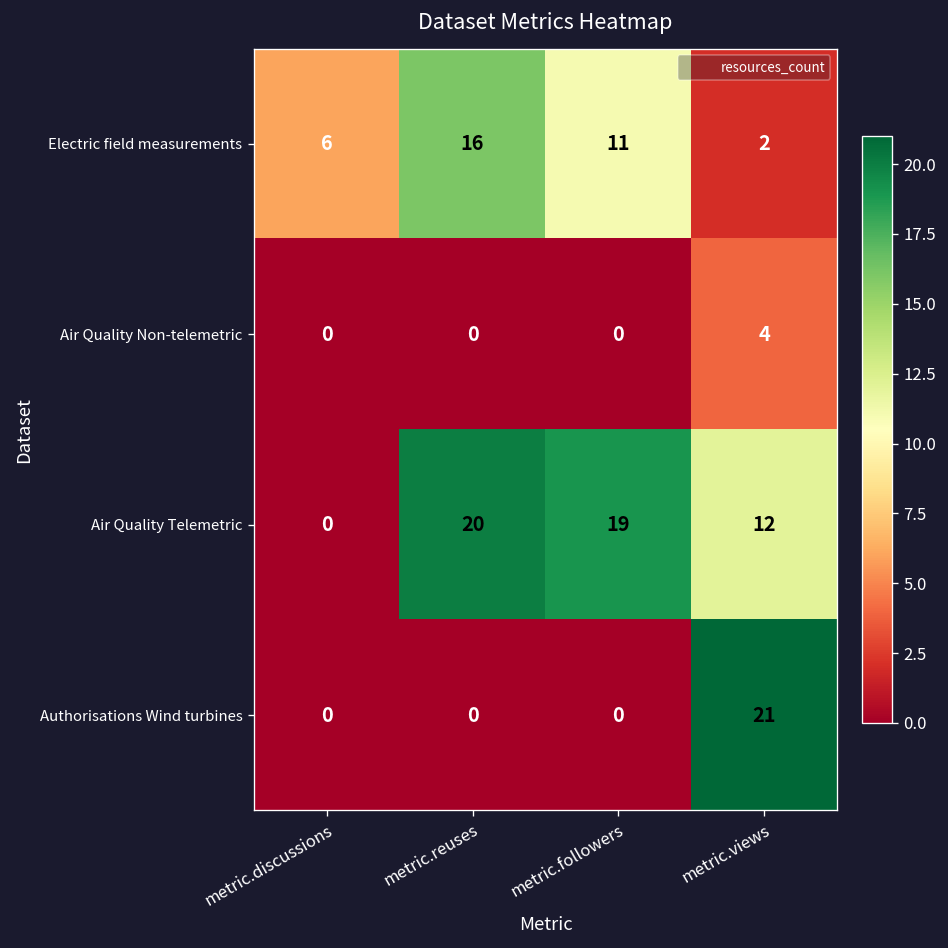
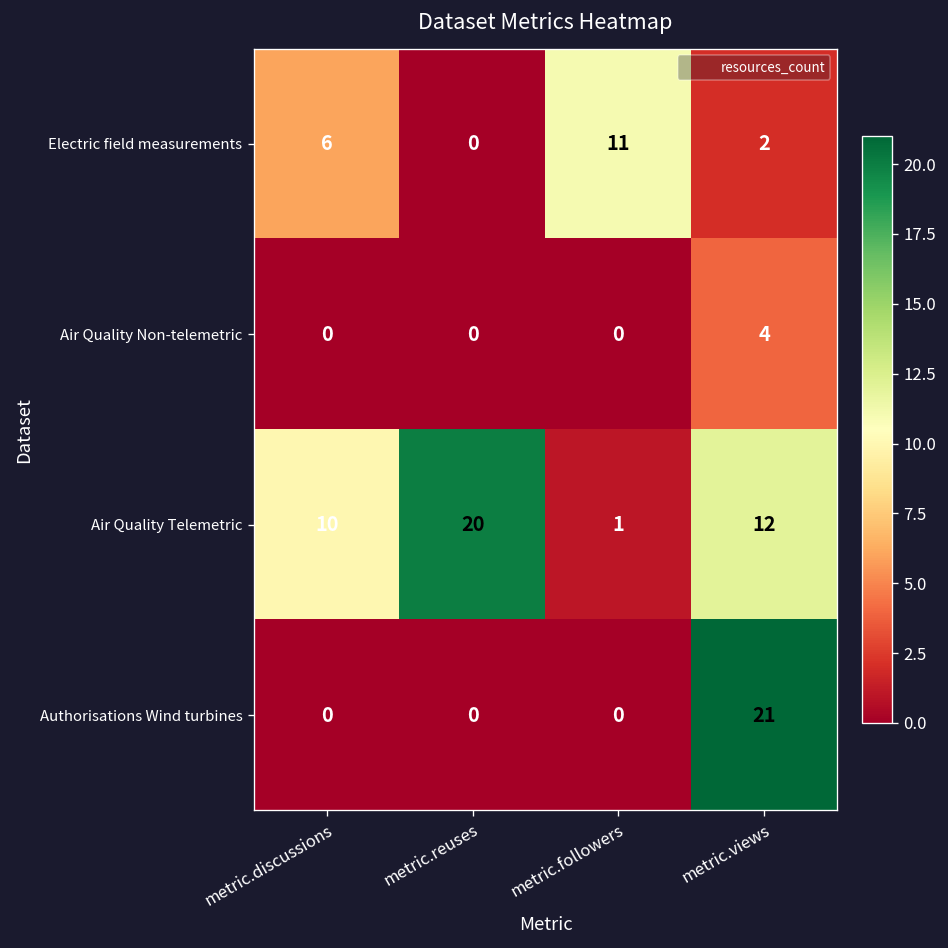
Electric field measurements, metric.reuses: 16 -> 0
Air Quality Telemetric, metric.discussions: 0 -> 10
Air Quality Telemetric, metric.followers: 19 -> 1
